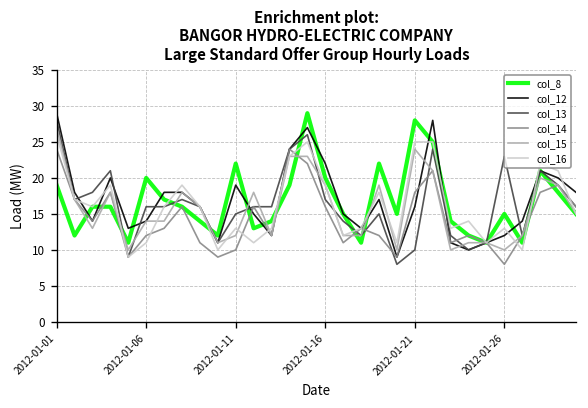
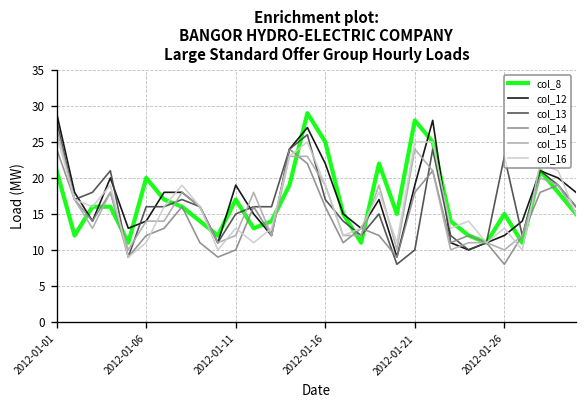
col_8, 2012-01-01: 19 -> 21
col_8, 2012-01-11: 22 -> 17
col_8, 2012-01-16: 20 -> 25
col_12, 2012-01-21: 16 -> 19
